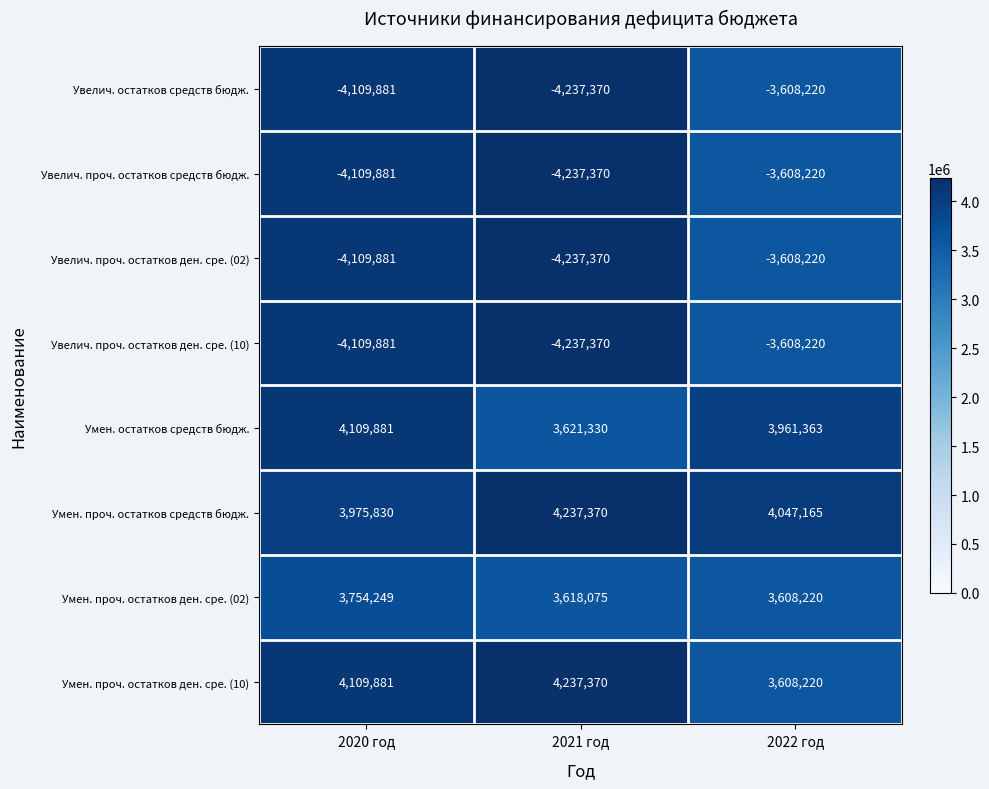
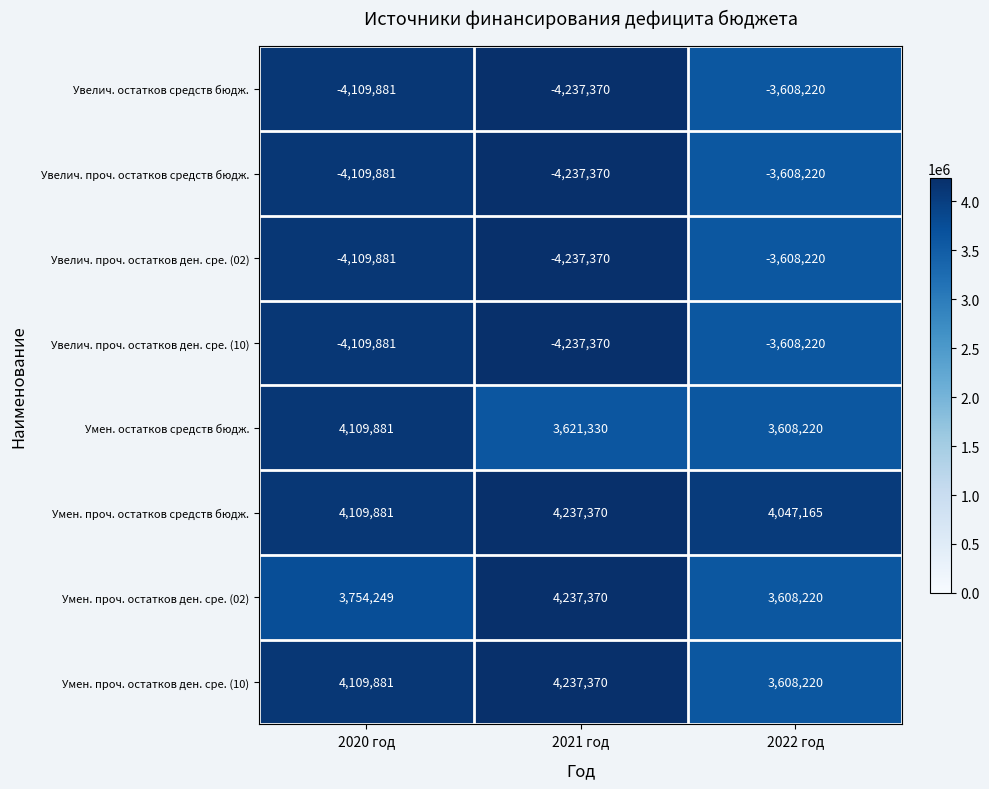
Умен. остатков средств бюдж., 2022 год: 3,961,363 -> 3,608,220
Умен. проч. остатков средств бюдж., 2020 год: 3,975,830 -> 4,109,881
Умен. проч. остатков ден. сре. (02), 2021 год: 3,618,075 -> 4,237,370
